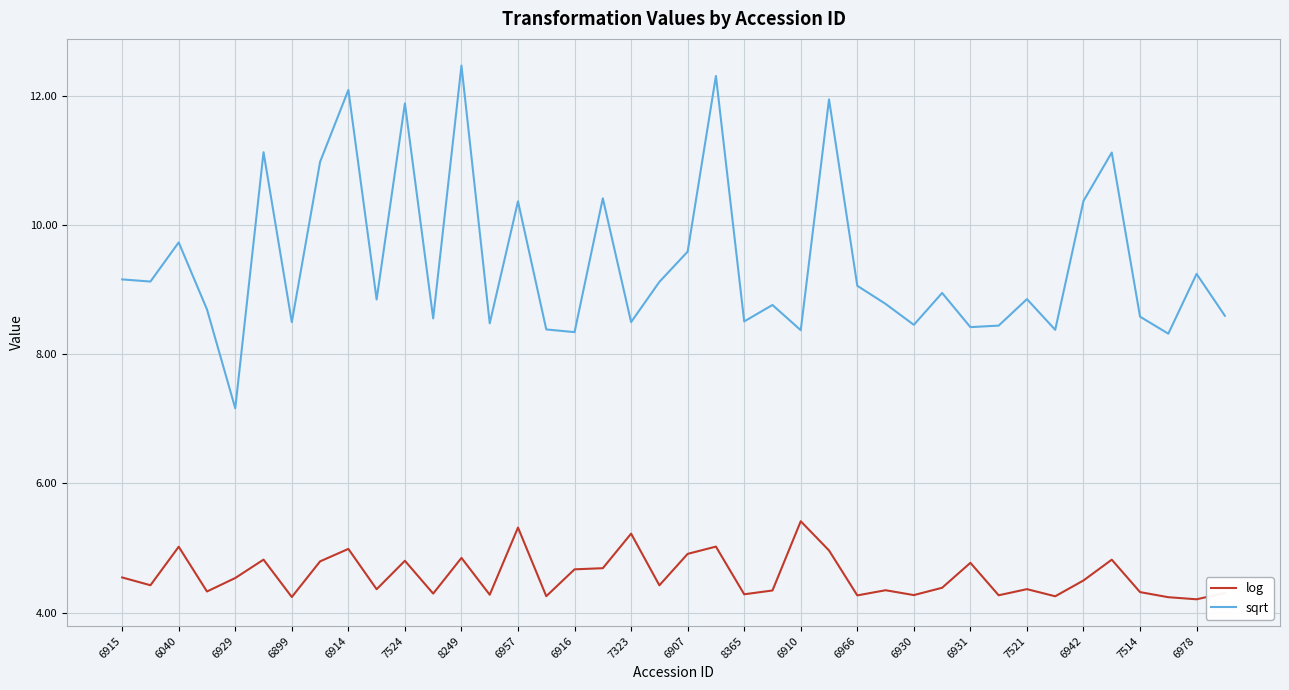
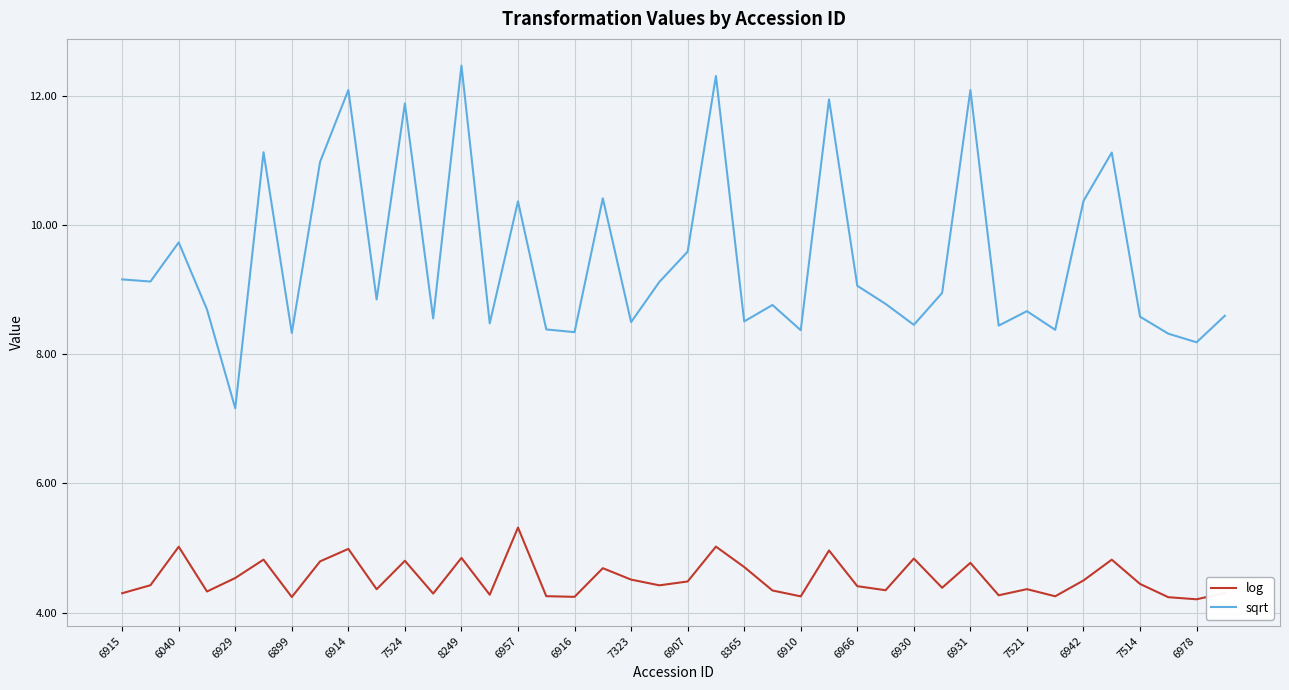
log, 6915: 4.5 -> 4.3
sqrt, 6899: 8.5 -> 8.3
log, 6916: 4.7 -> 4.2
log, 7323: 5.2 -> 4.5
log, 6907: 4.9 -> 4.5
log, 8365: 4.3 -> 4.7
log, 6910: 5.4 -> 4.3
log, 6966: 4.3 -> 4.4
log, 6930: 4.3 -> 4.8
sqrt, 6931: 8.4 -> 12.1
sqrt, 7521: 8.9 -> 8.7
log, 7514: 4.3 -> 4.4
sqrt, 6978: 9.2 -> 8.2
